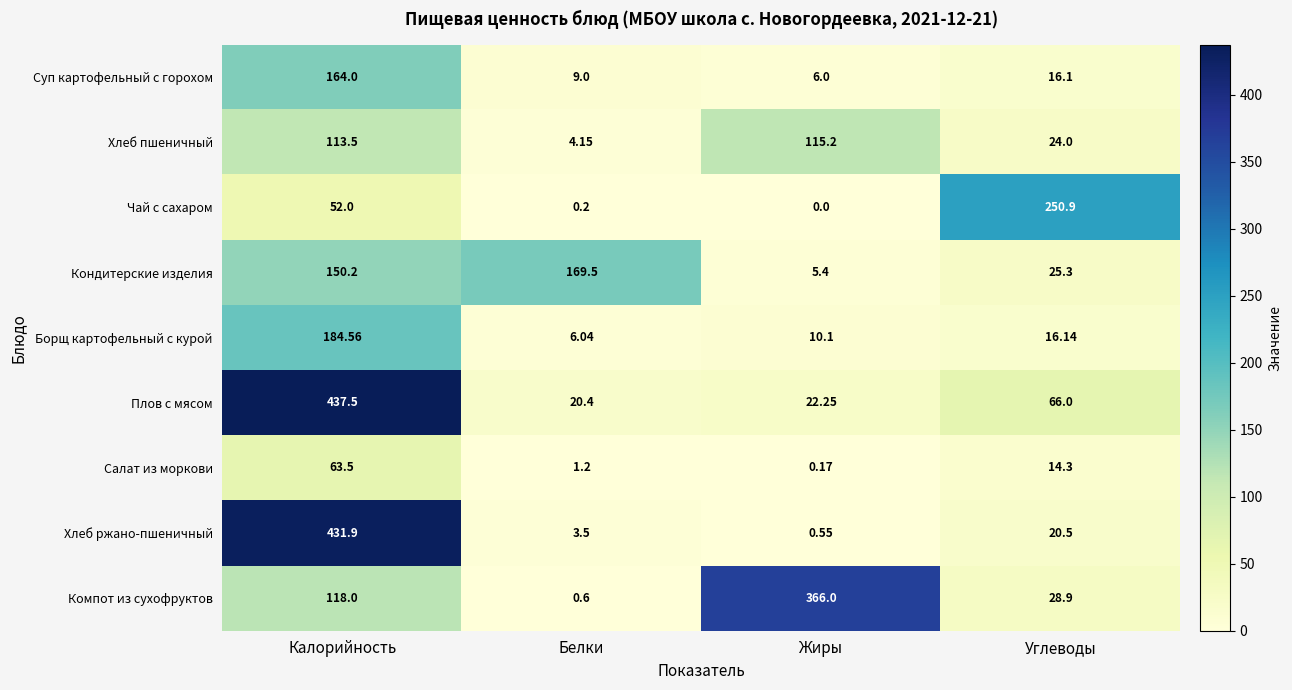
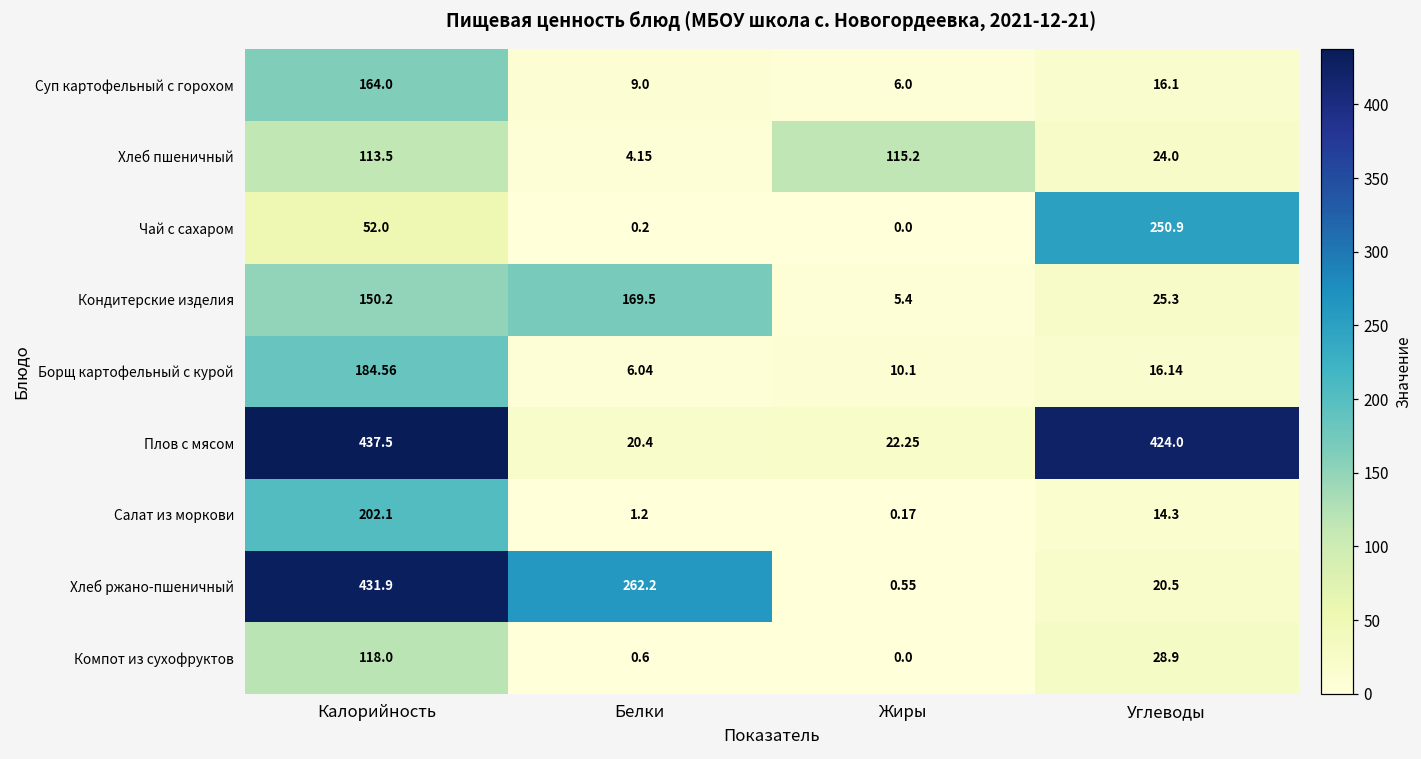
Плов с мясом, Углеводы: 66.0 -> 424.0
Салат из моркови, Калорийность: 63.5 -> 202.1
Хлеб ржано-пшеничный, Белки: 3.5 -> 262.2
Компот из сухофруктов, Жиры: 366.0 -> 0.0
